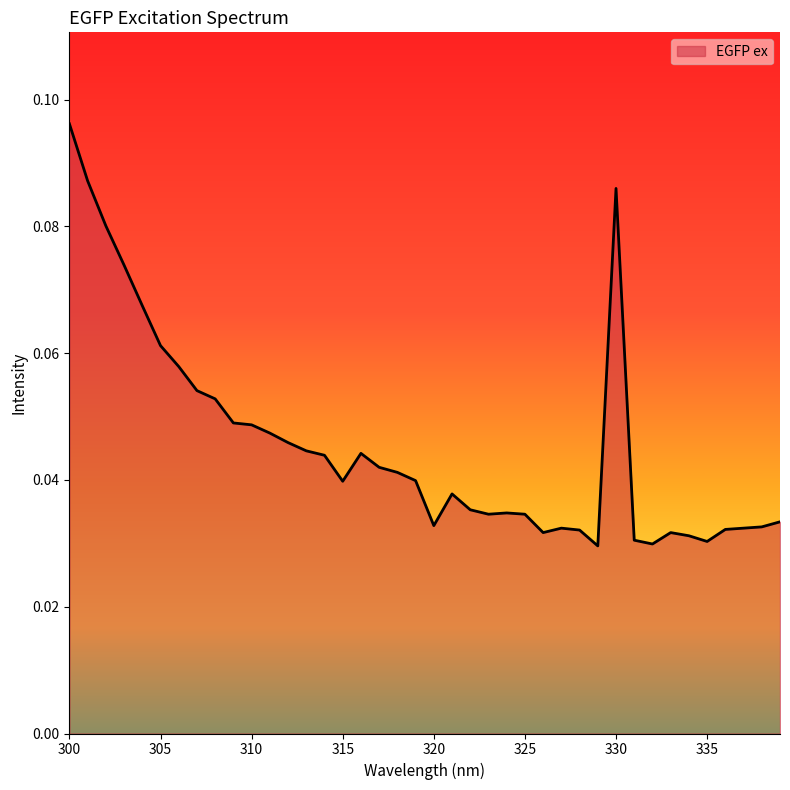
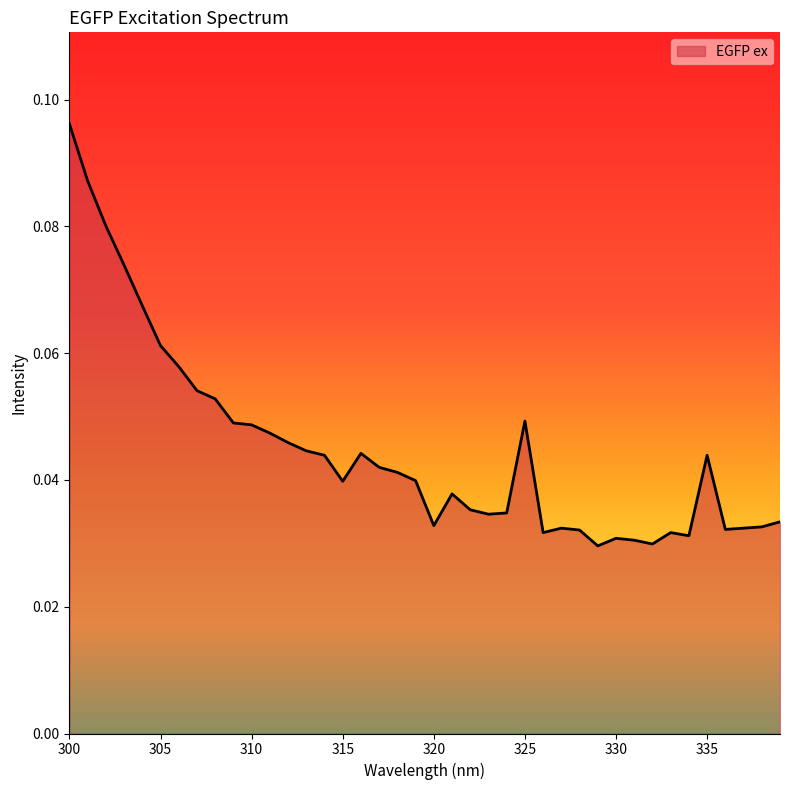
325: 0.035 -> 0.049
330: 0.086 -> 0.031
335: 0.030 -> 0.044
